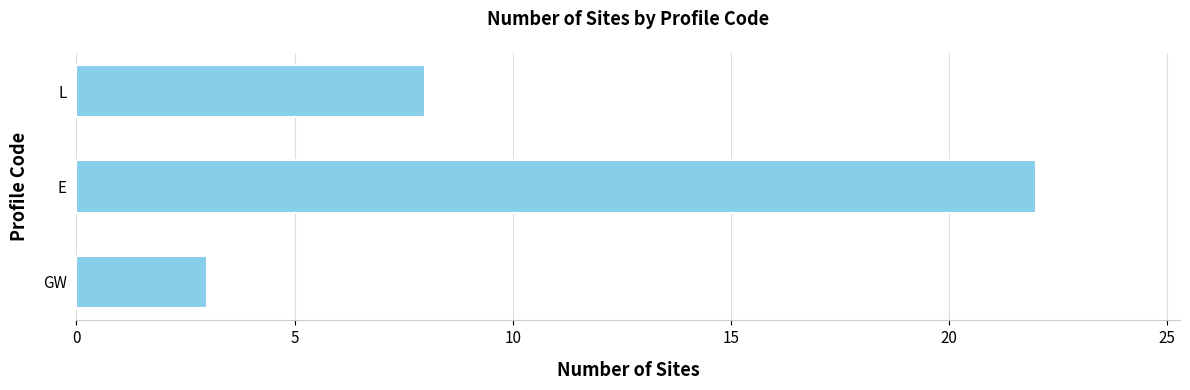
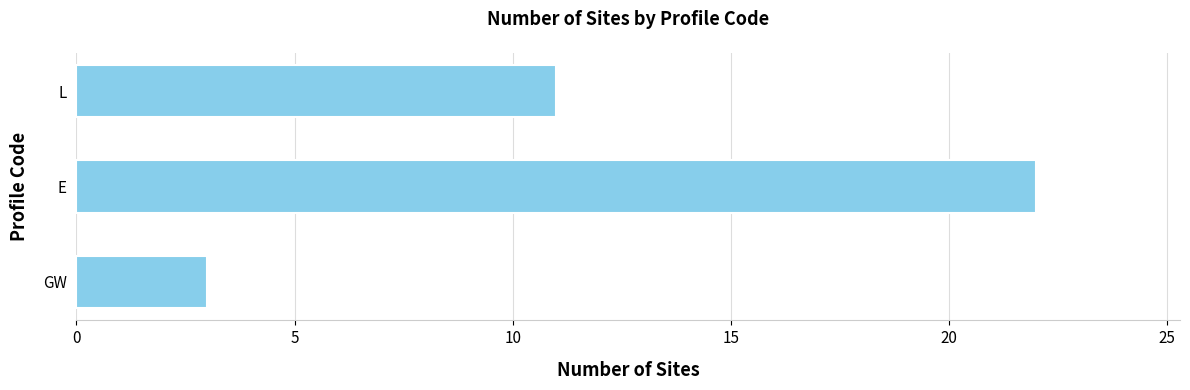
L: 8 -> 11
